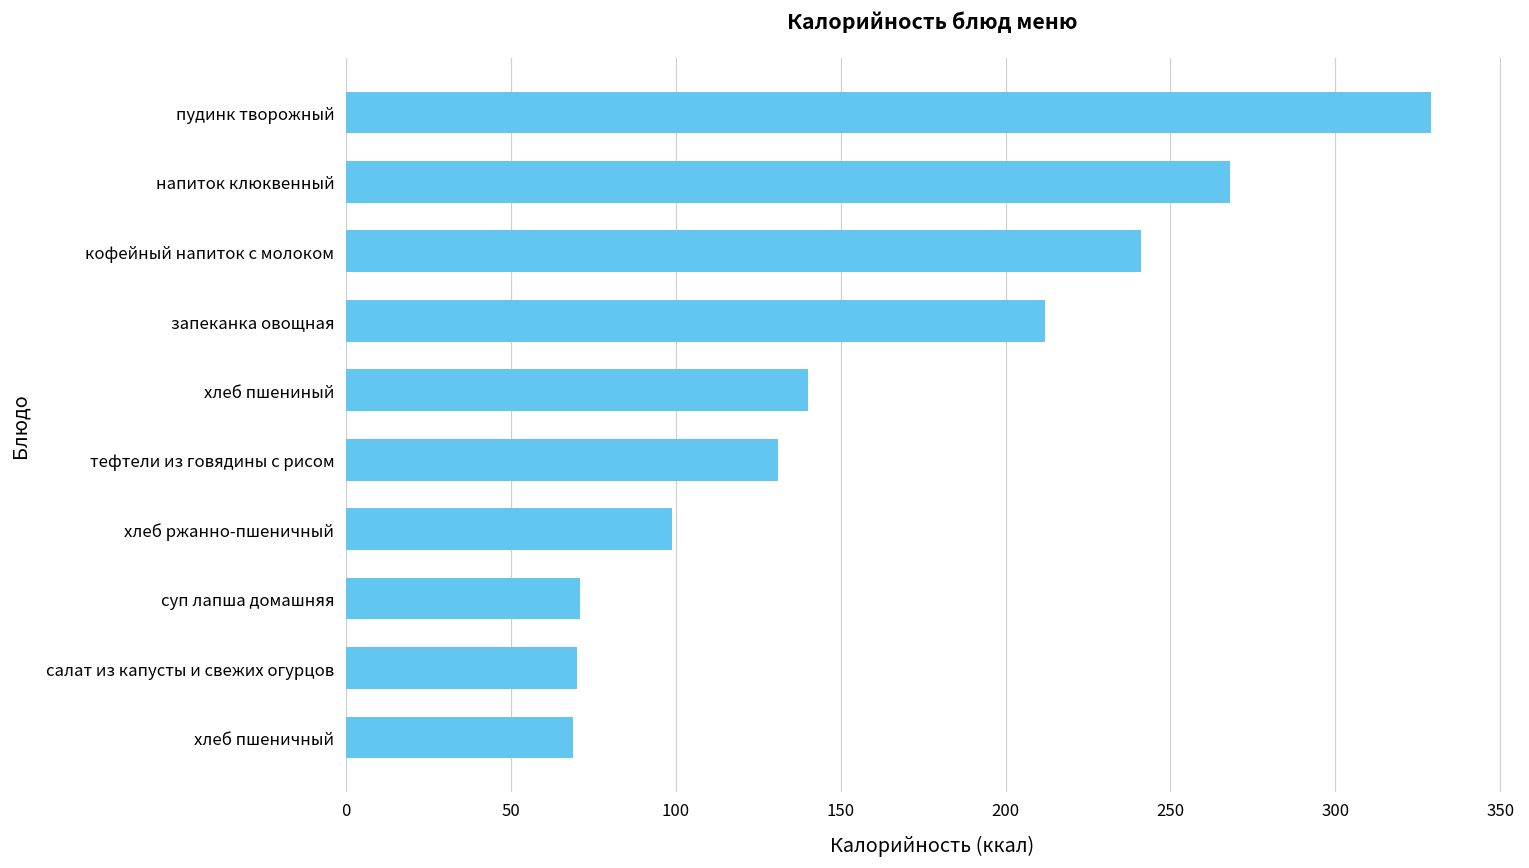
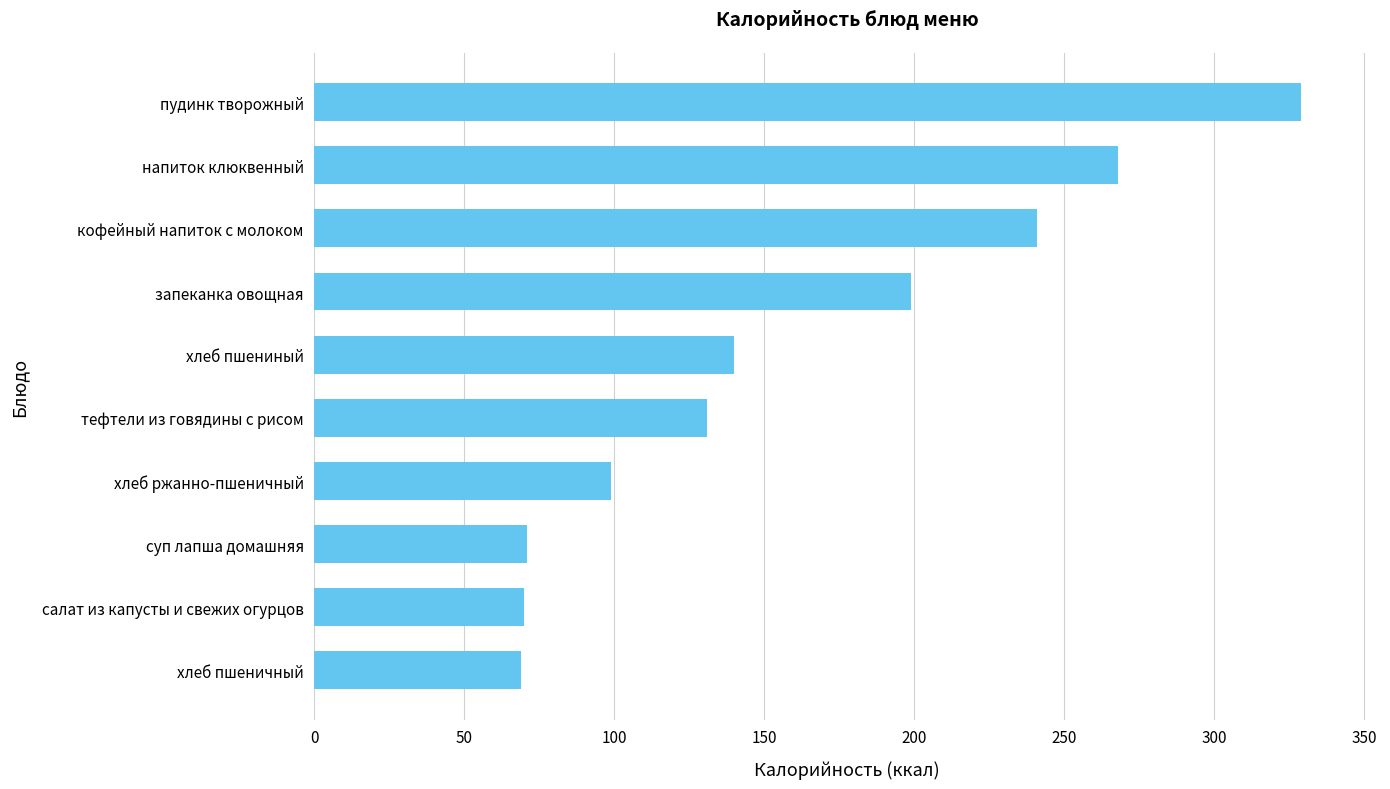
запеканка овощная: 212 -> 199
